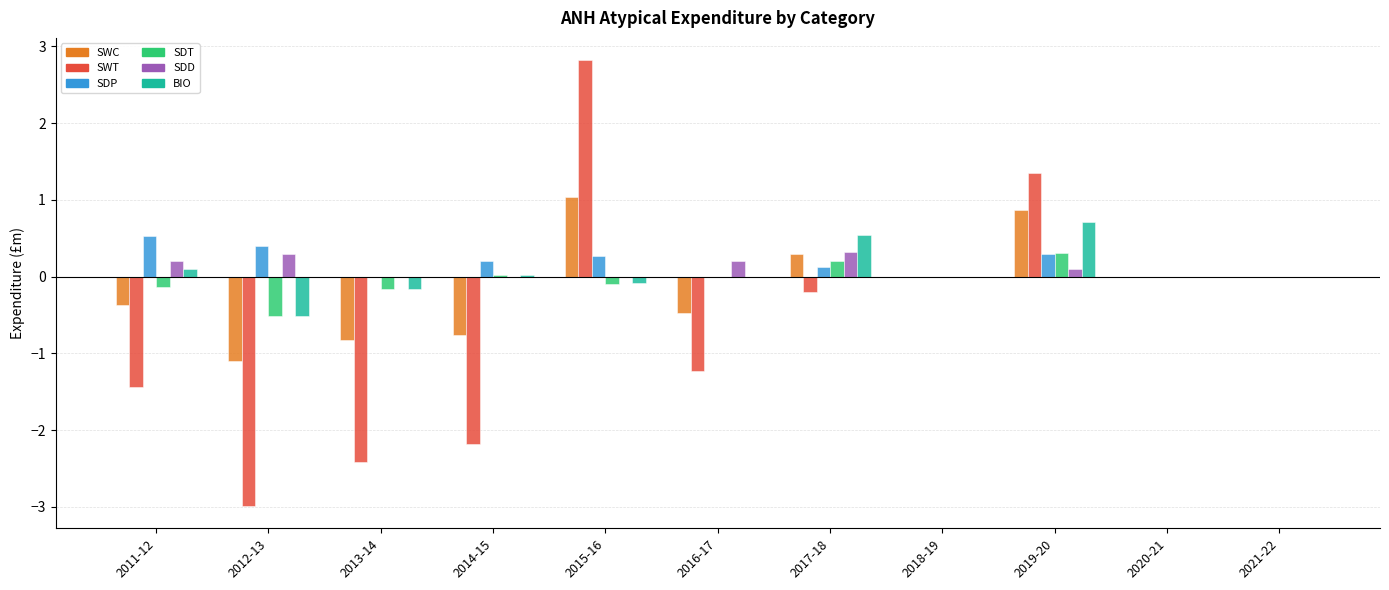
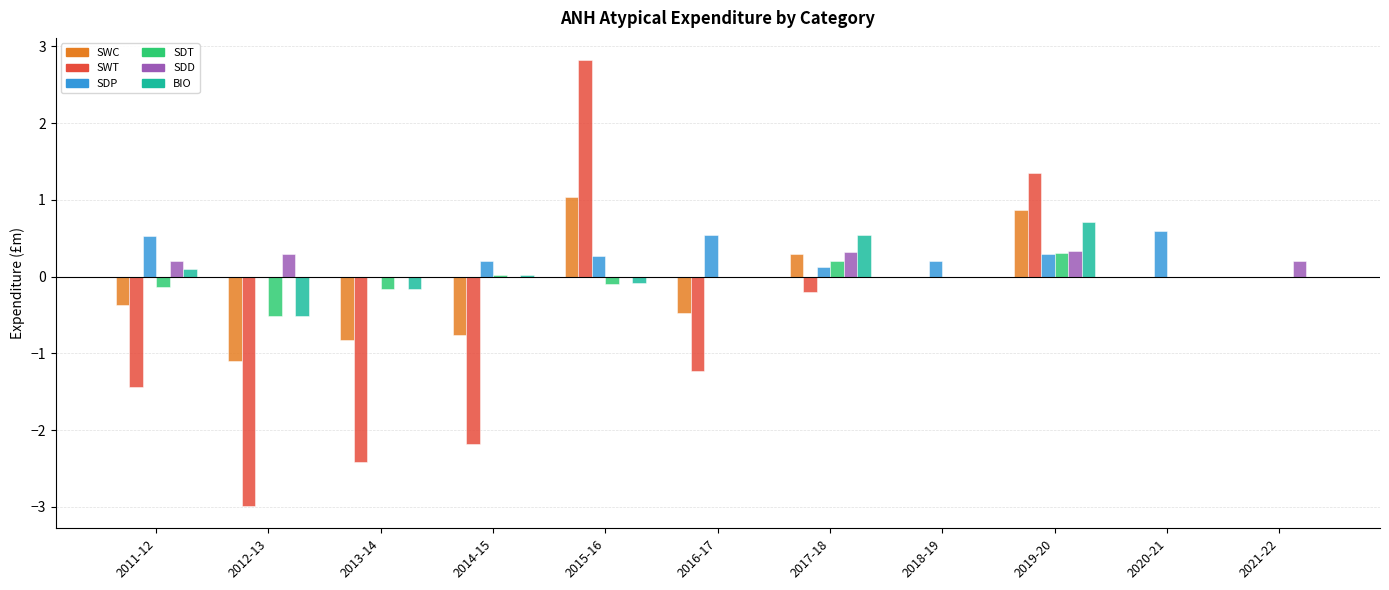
SDP, 2012-13: 0.4 -> 0.0
SDP, 2016-17: 0.0 -> 0.5
SDD, 2016-17: 0.2 -> 0.0
SDP, 2018-19: 0.0 -> 0.2
SDD, 2019-20: 0.1 -> 0.3
SDP, 2020-21: 0.0 -> 0.6
SDD, 2021-22: 0.0 -> 0.2
